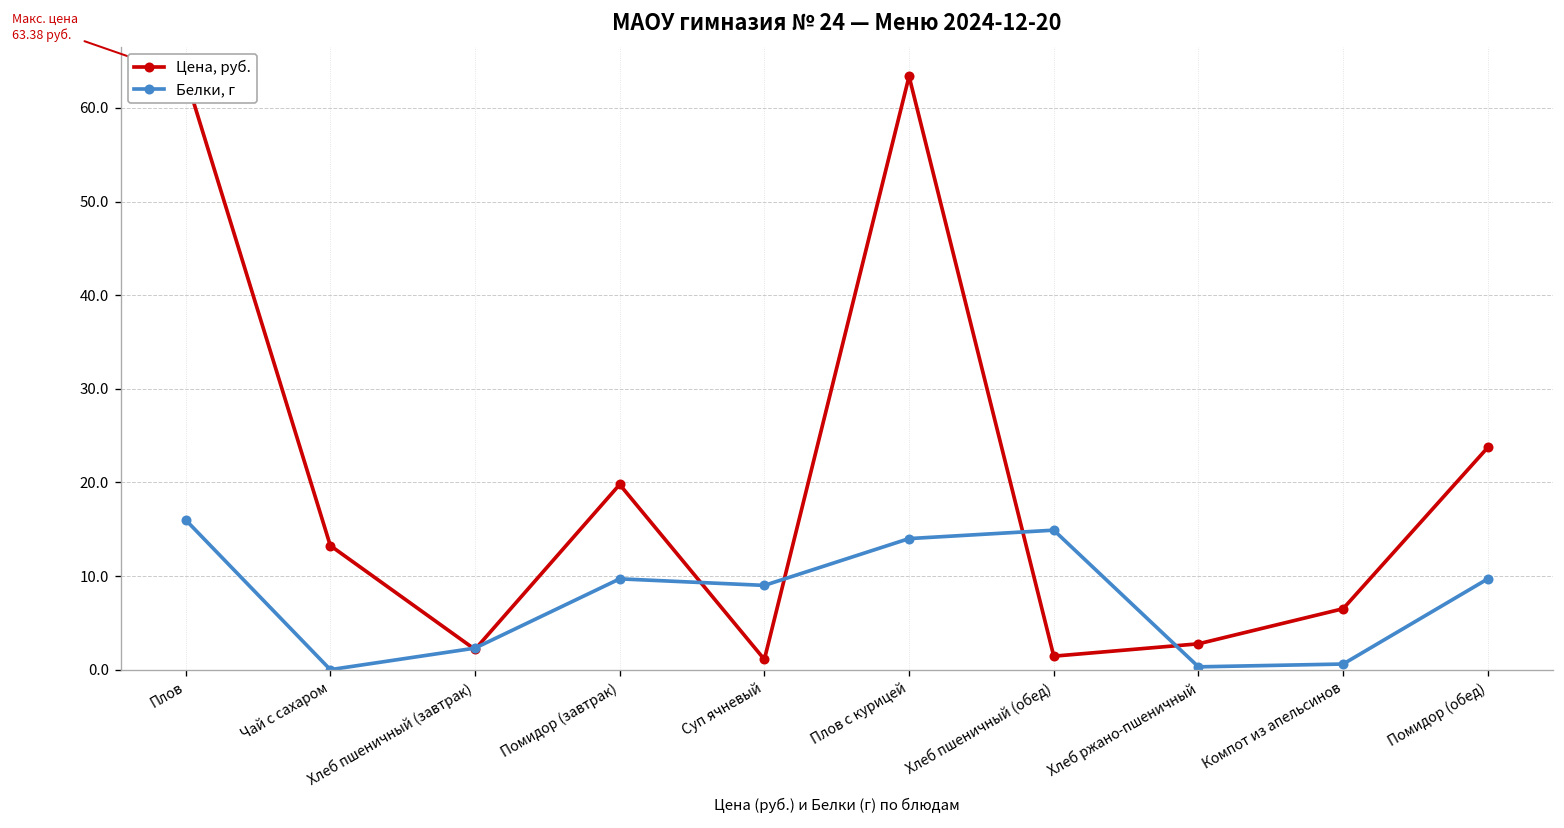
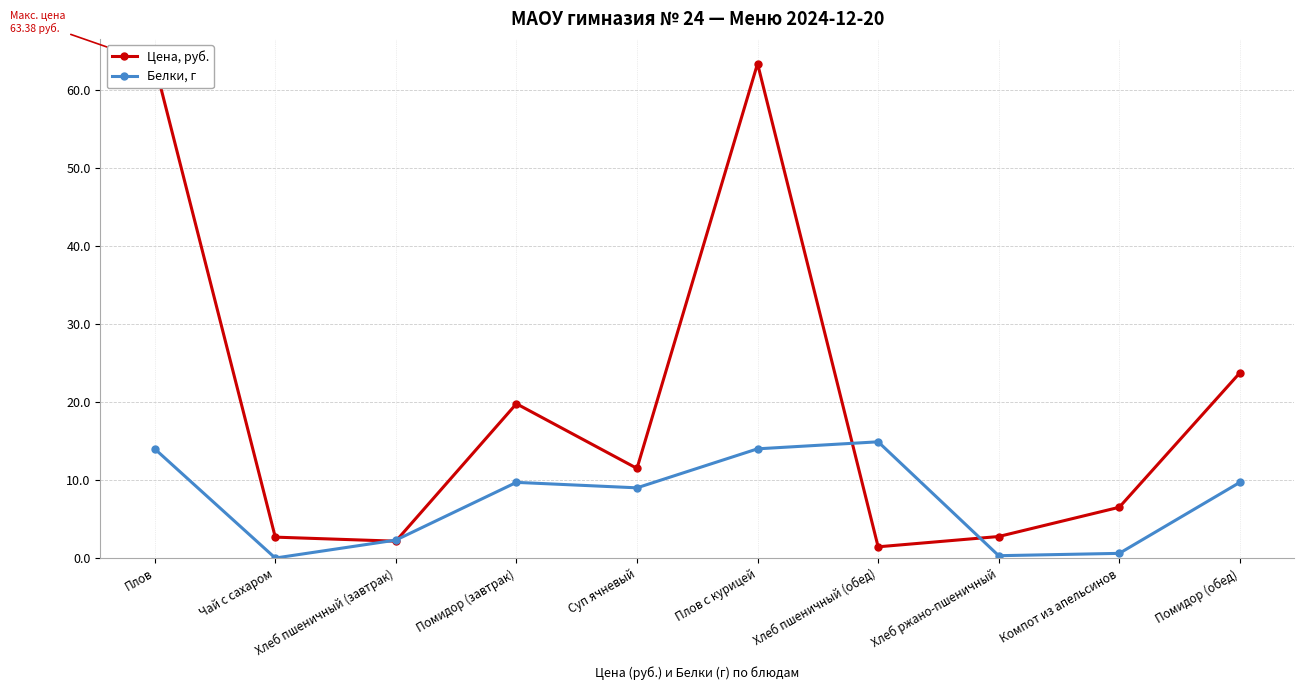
Белки, г, Плов: 16 -> 14
Цена, руб., Чай с сахаром: 13 -> 3
Цена, руб., Суп ячневый: 1 -> 11
